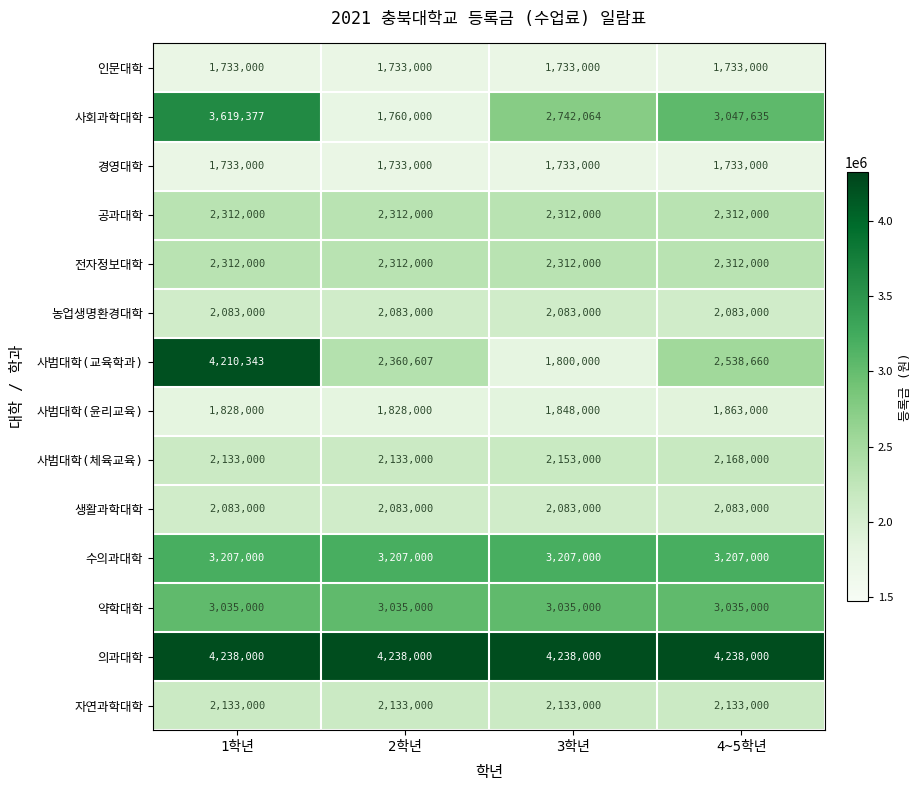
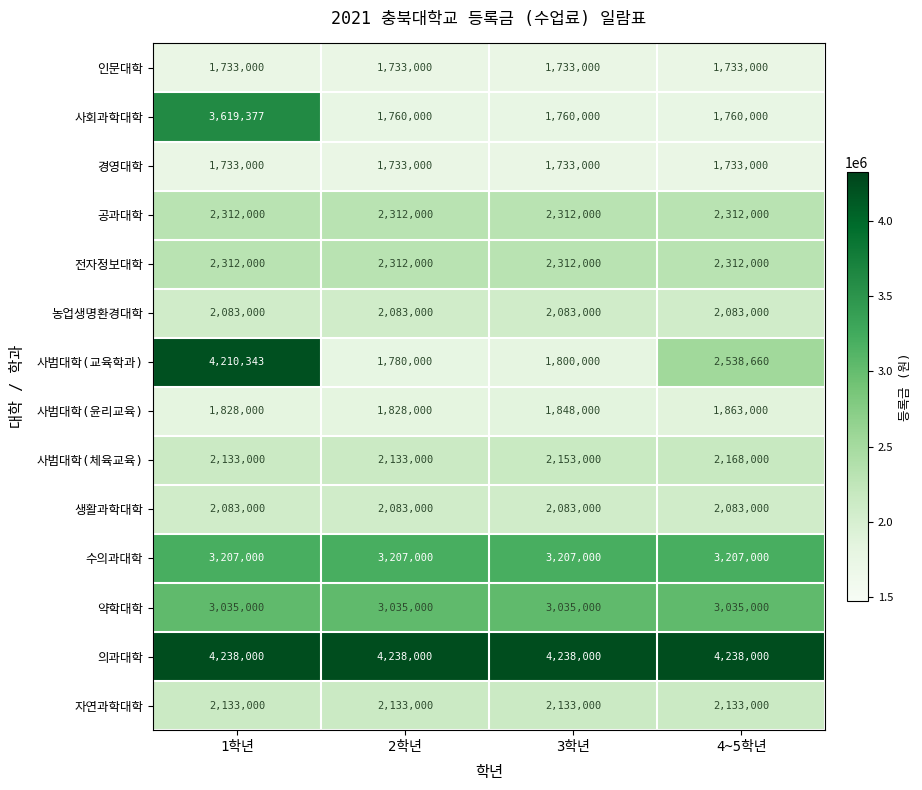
사회과학대학, 3학년: 2,742,064 -> 1,760,000
사회과학대학, 4~5학년: 3,047,635 -> 1,760,000
사범대학(교육학과), 2학년: 2,360,607 -> 1,780,000
